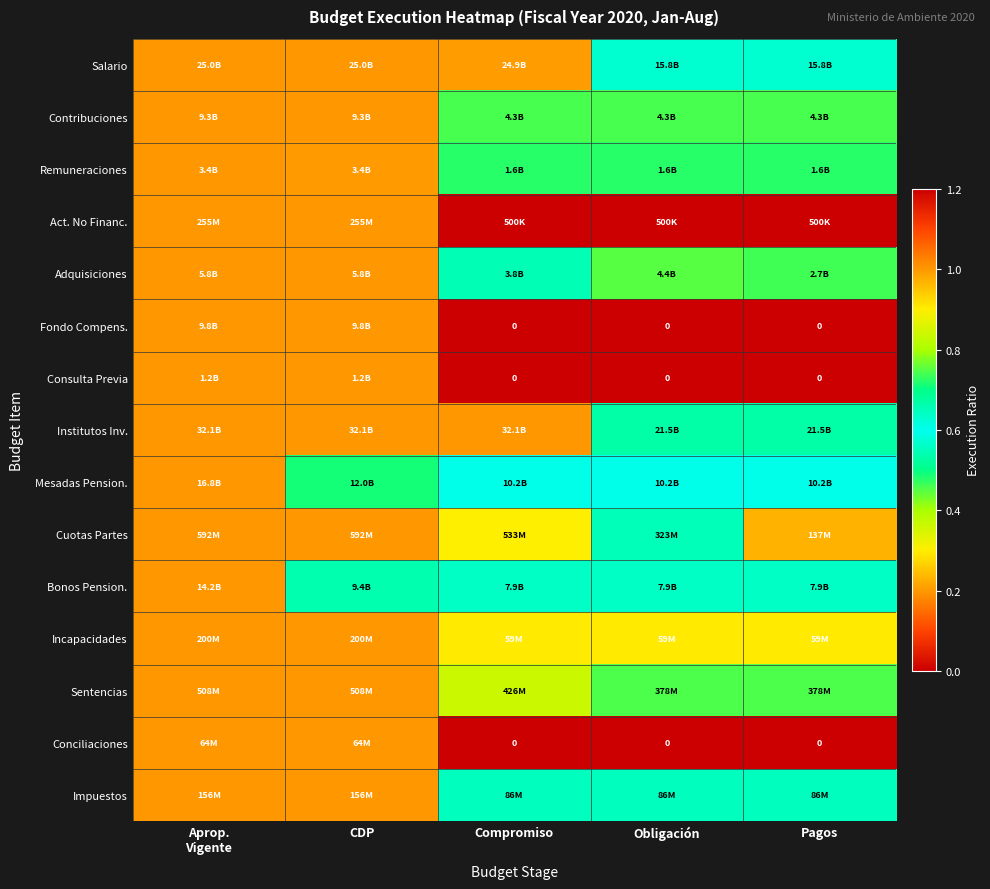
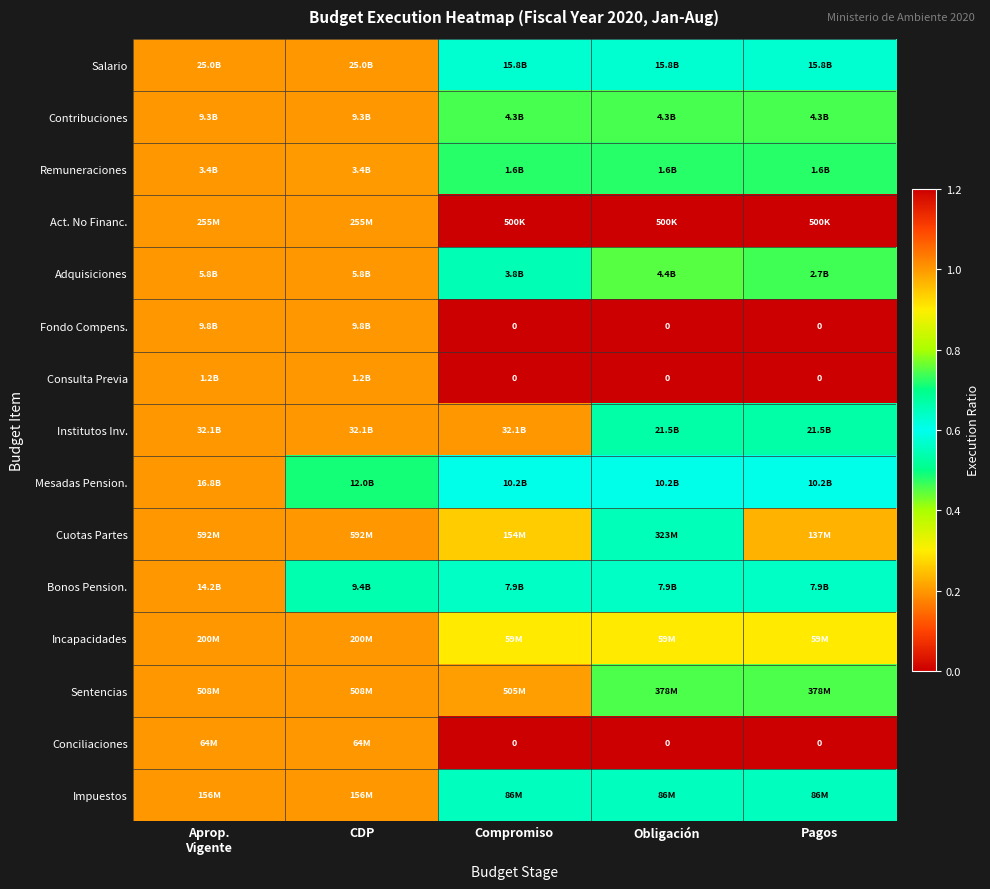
Salario, Compromiso: 24.9B -> 15.8B
Cuotas Partes, Compromiso: 533M -> 154M
Sentencias, Compromiso: 426M -> 505M
